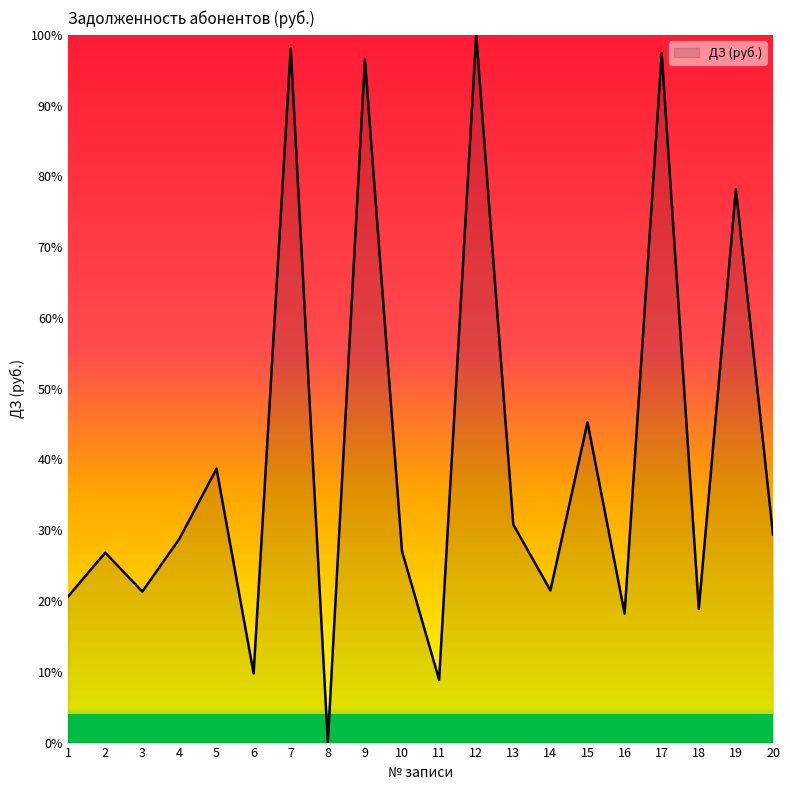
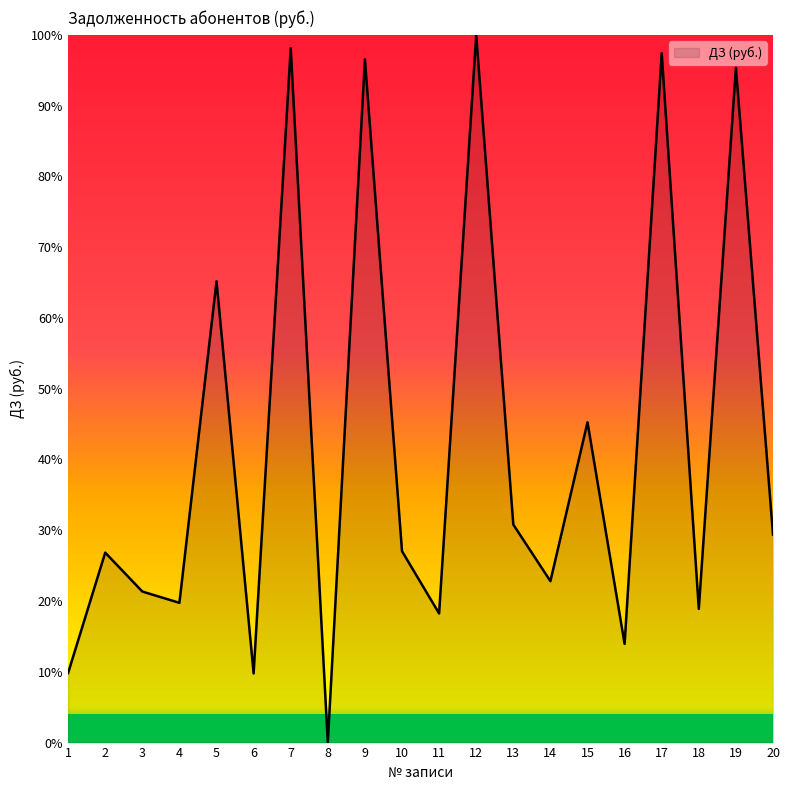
1: 21% -> 10%
4: 29% -> 20%
5: 39% -> 65%
11: 9% -> 18%
14: 21% -> 23%
16: 18% -> 14%
19: 78% -> 95%
